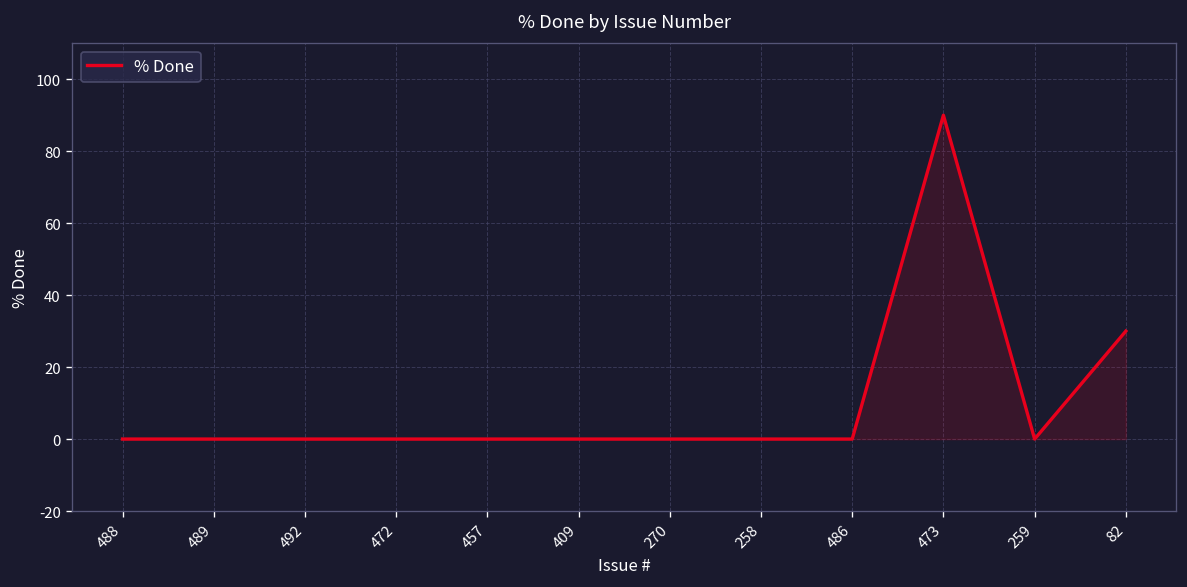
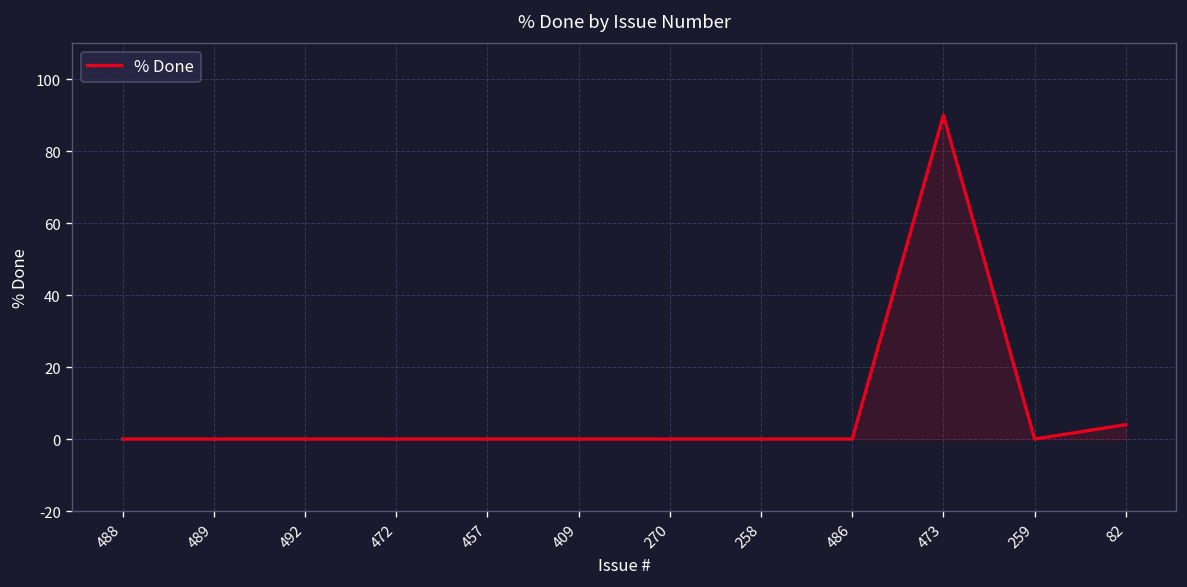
82: 30 -> 4
